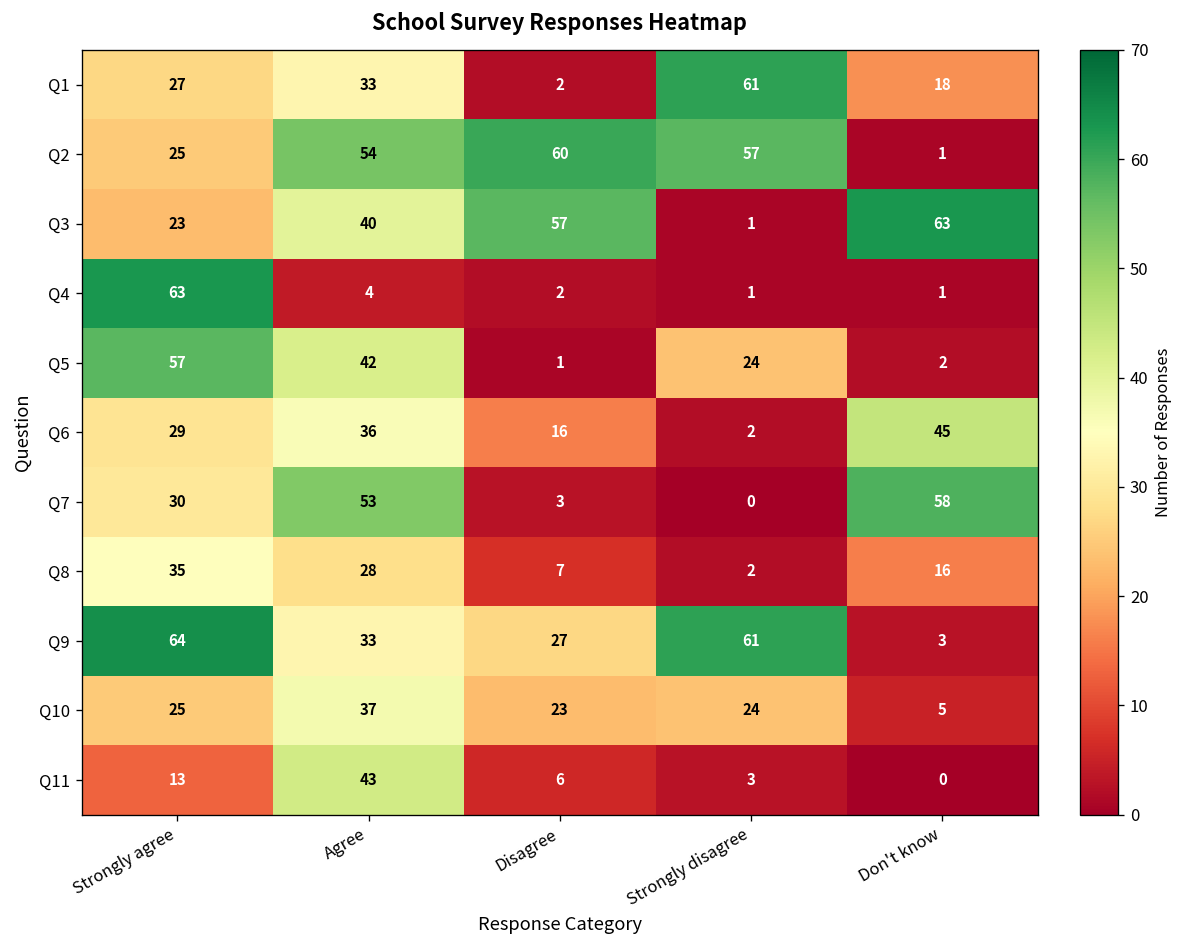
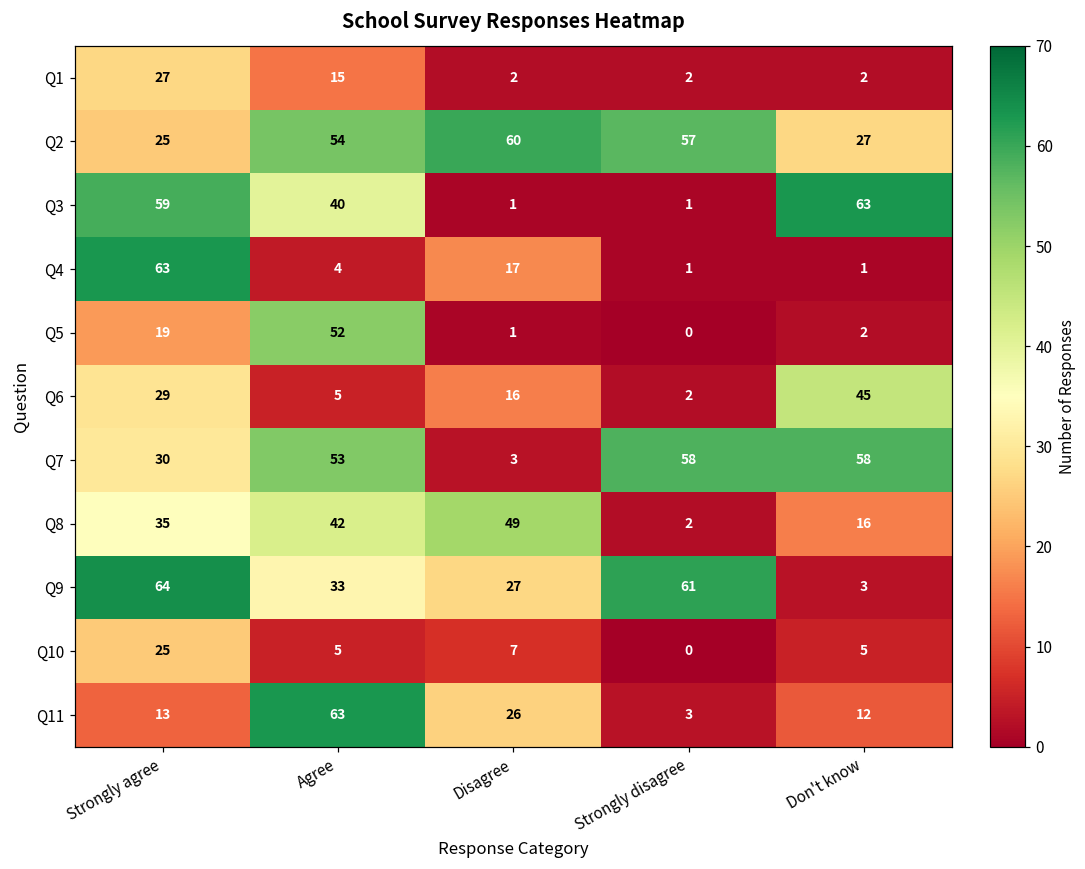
Q1, Agree: 33 -> 15
Q1, Strongly disagree: 61 -> 2
Q1, Don't know: 18 -> 2
Q2, Don't know: 1 -> 27
Q3, Strongly agree: 23 -> 59
Q3, Disagree: 57 -> 1
Q4, Disagree: 2 -> 17
Q5, Strongly agree: 57 -> 19
Q5, Agree: 42 -> 52
Q5, Strongly disagree: 24 -> 0
Q6, Agree: 36 -> 5
Q7, Strongly disagree: 0 -> 58
Q8, Agree: 28 -> 42
Q8, Disagree: 7 -> 49
Q10, Agree: 37 -> 5
Q10, Disagree: 23 -> 7
Q10, Strongly disagree: 24 -> 0
Q11, Agree: 43 -> 63
Q11, Disagree: 6 -> 26
Q11, Don't know: 0 -> 12
